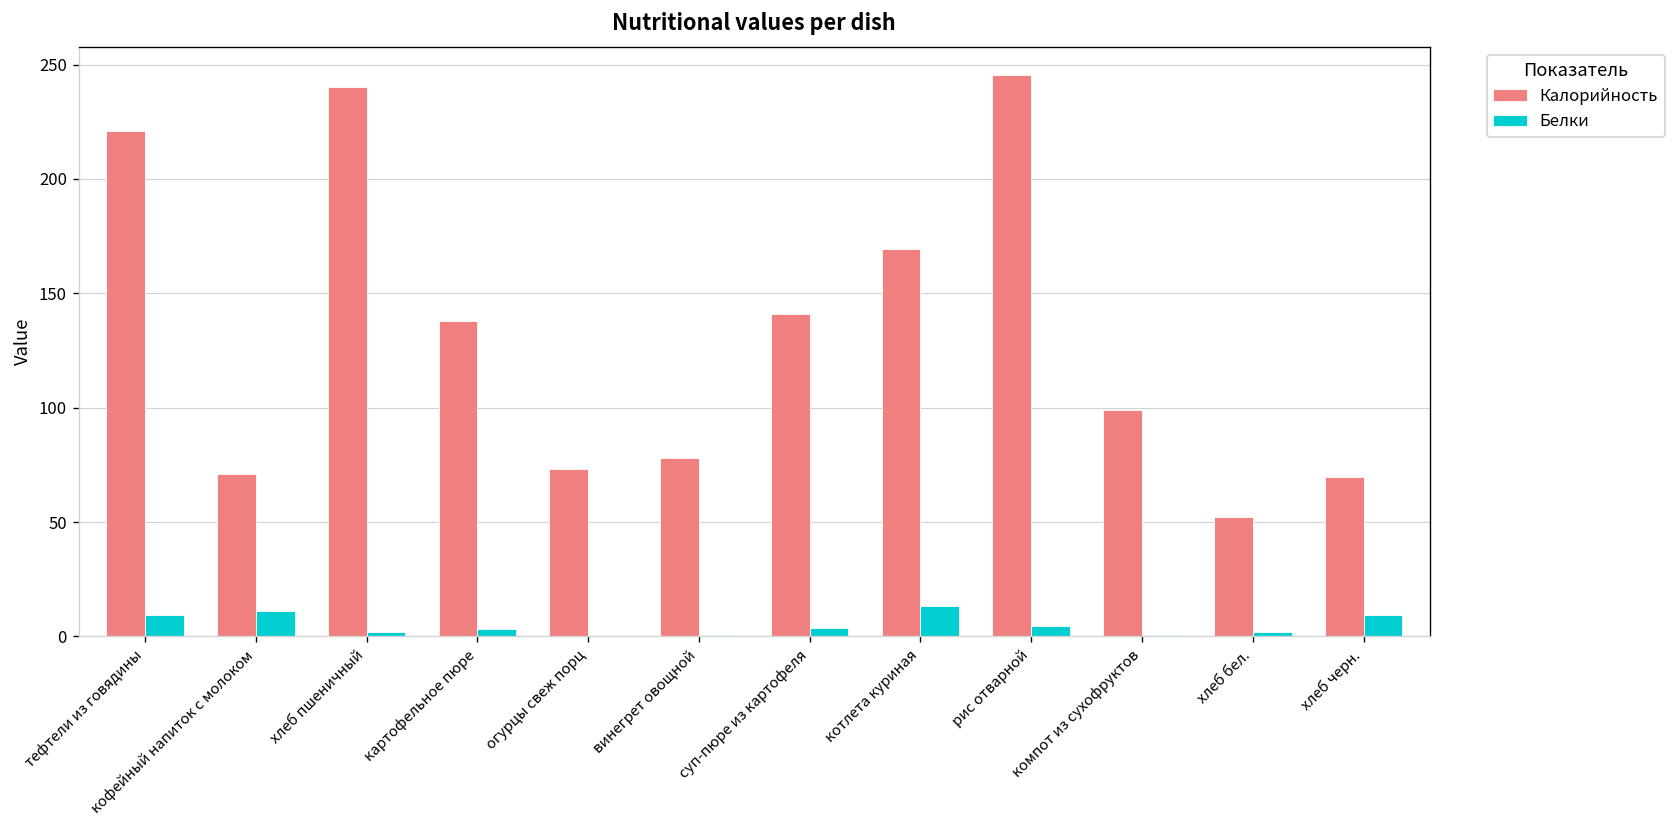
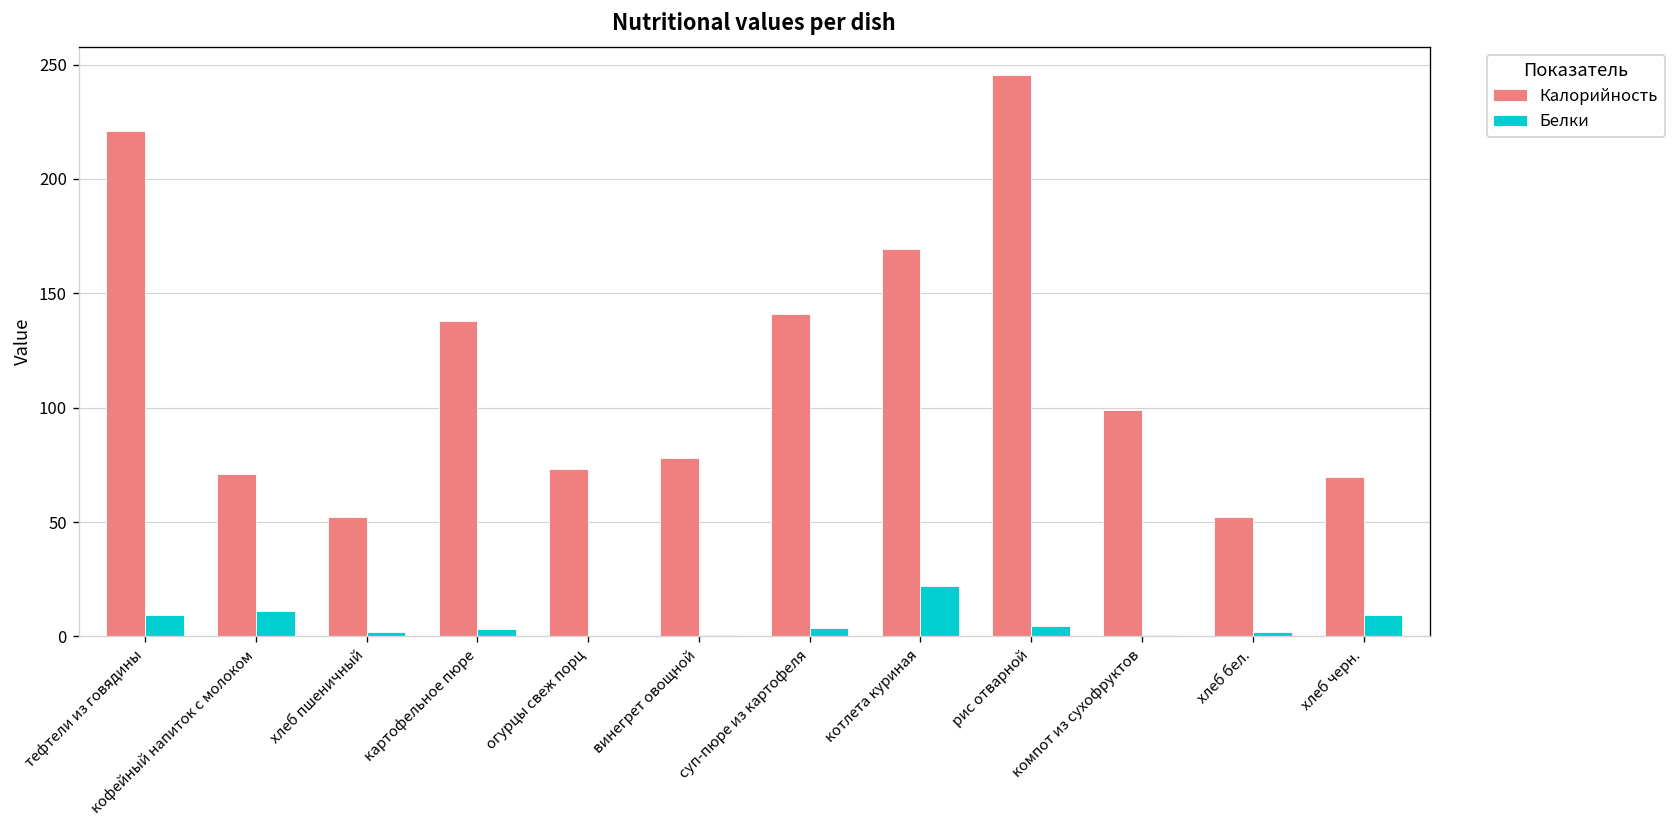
Калорийность, хлеб пшеничный: 240 -> 52
Белки, котлета куриная: 14 -> 22
